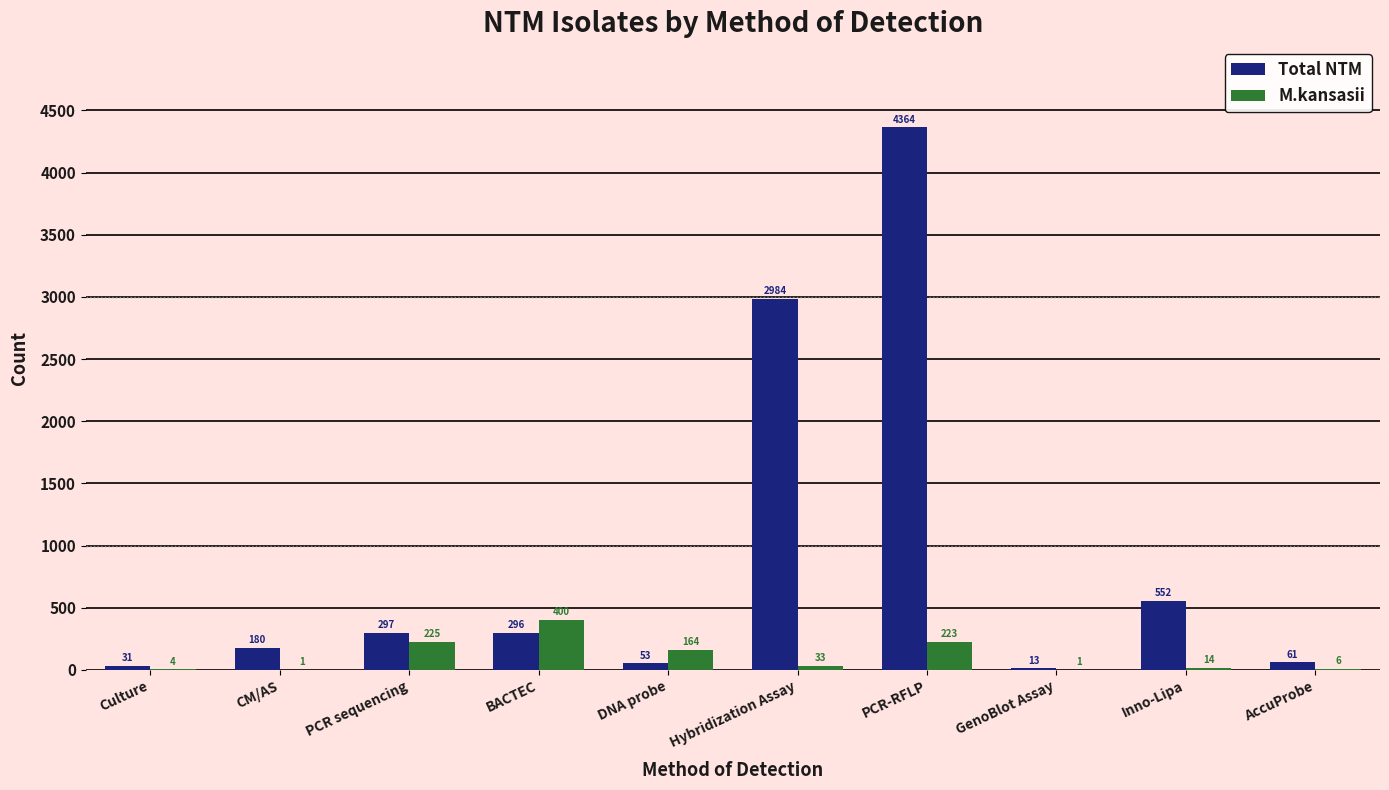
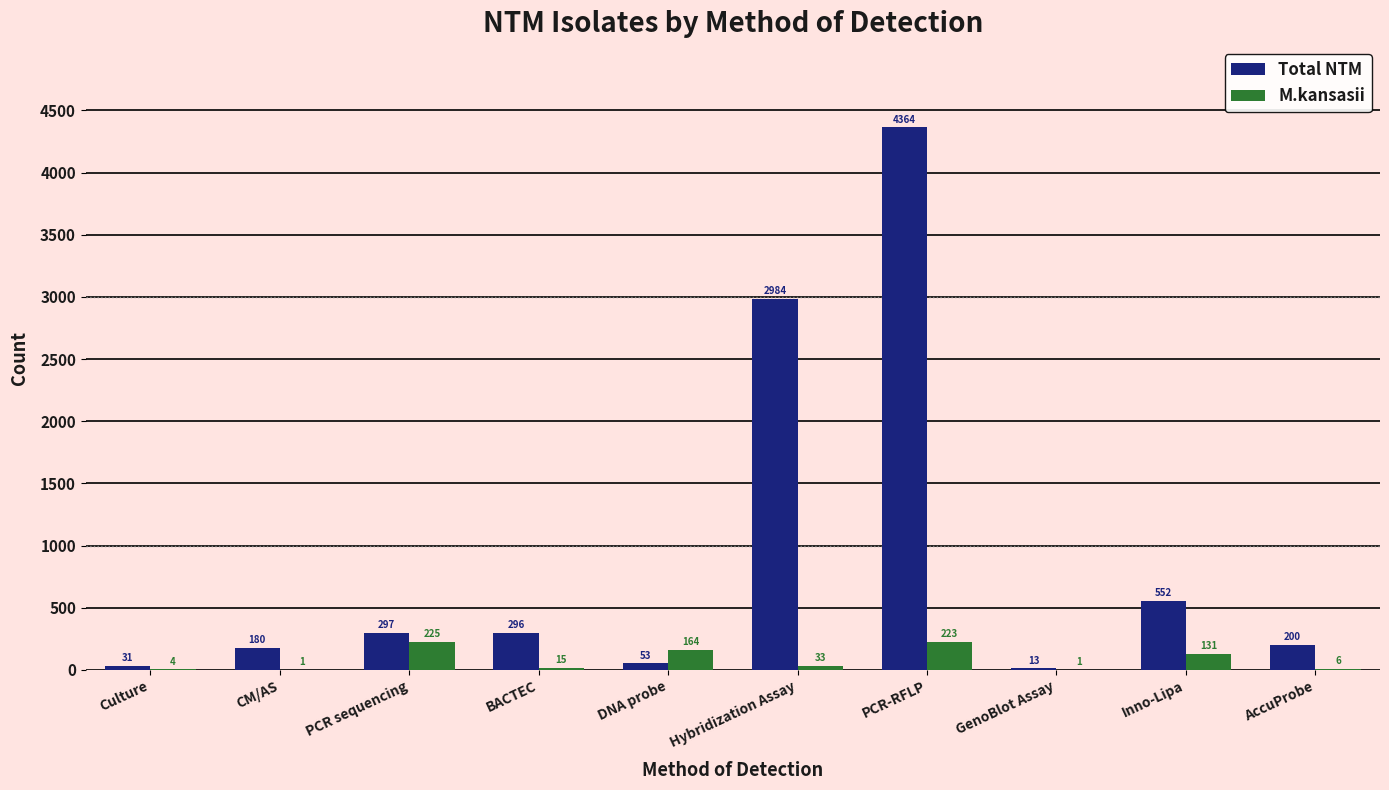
M.kansasii, BACTEC: 400 -> 15
M.kansasii, Inno-Lipa: 14 -> 131
Total NTM, AccuProbe: 61 -> 200
